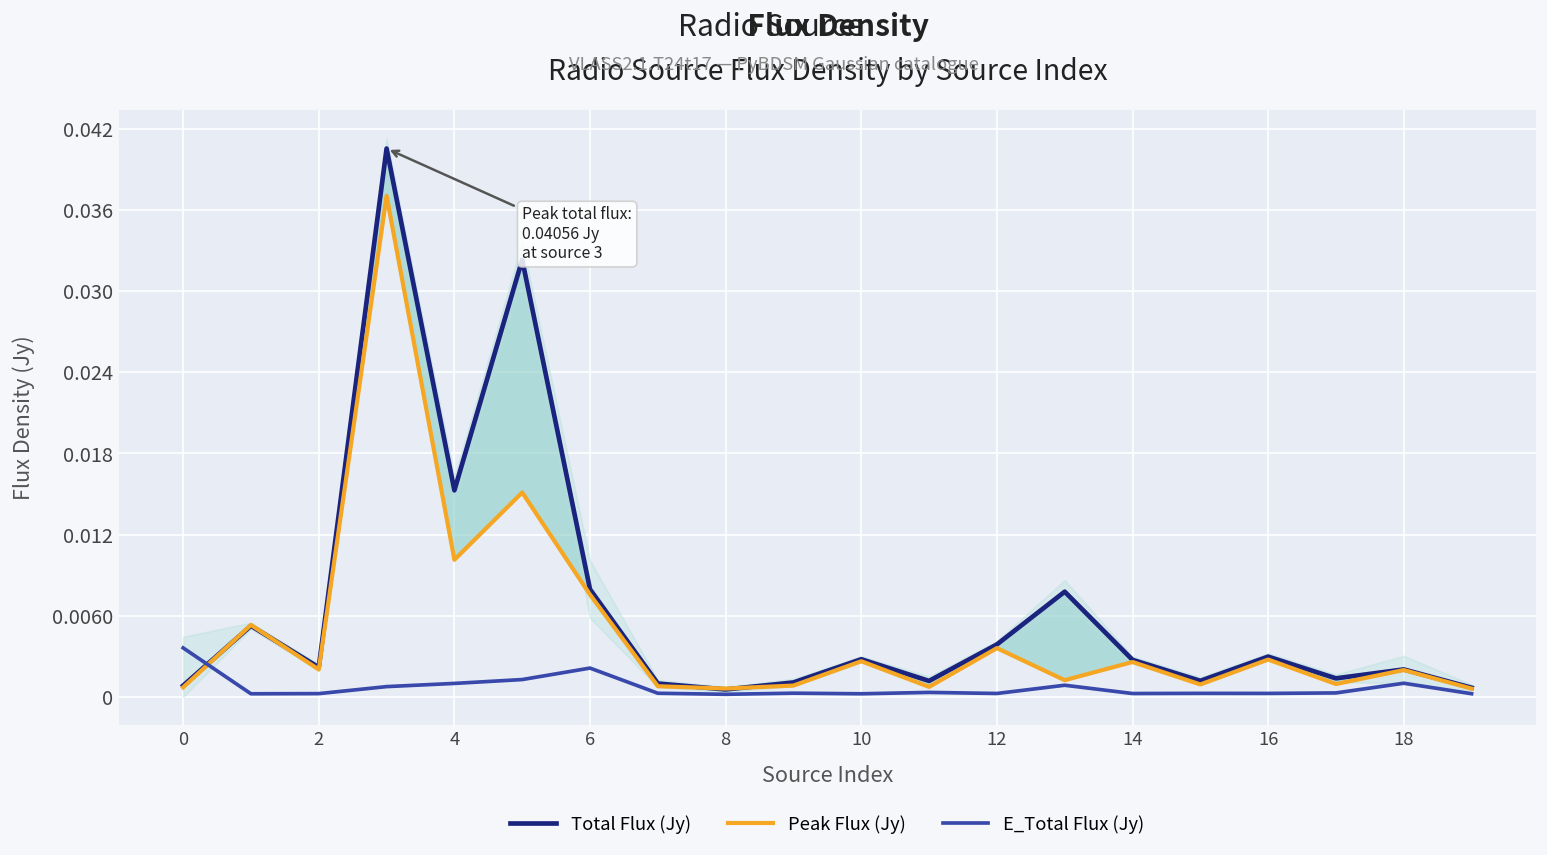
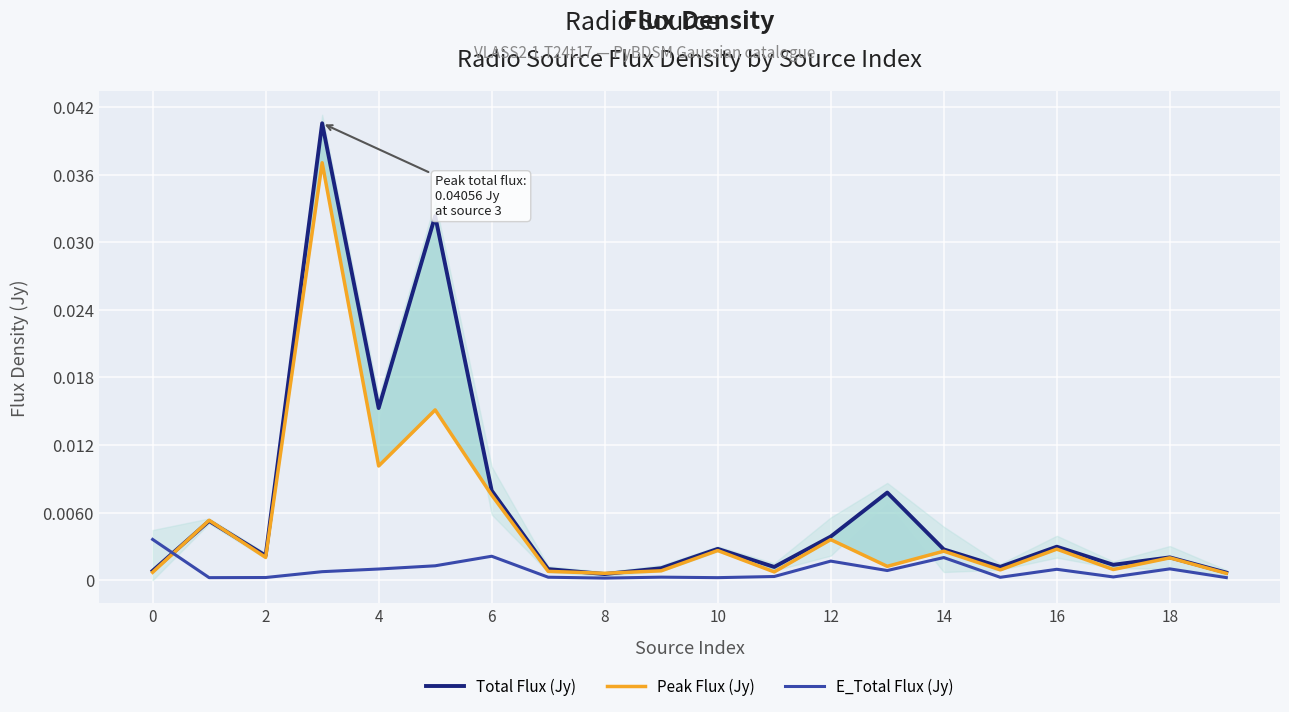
E_Total Flux (Jy), 12: 0.0002 -> 0.0017
E_Total Flux (Jy), 14: 0.0002 -> 0.0020
E_Total Flux (Jy), 16: 0.0003 -> 0.0010
